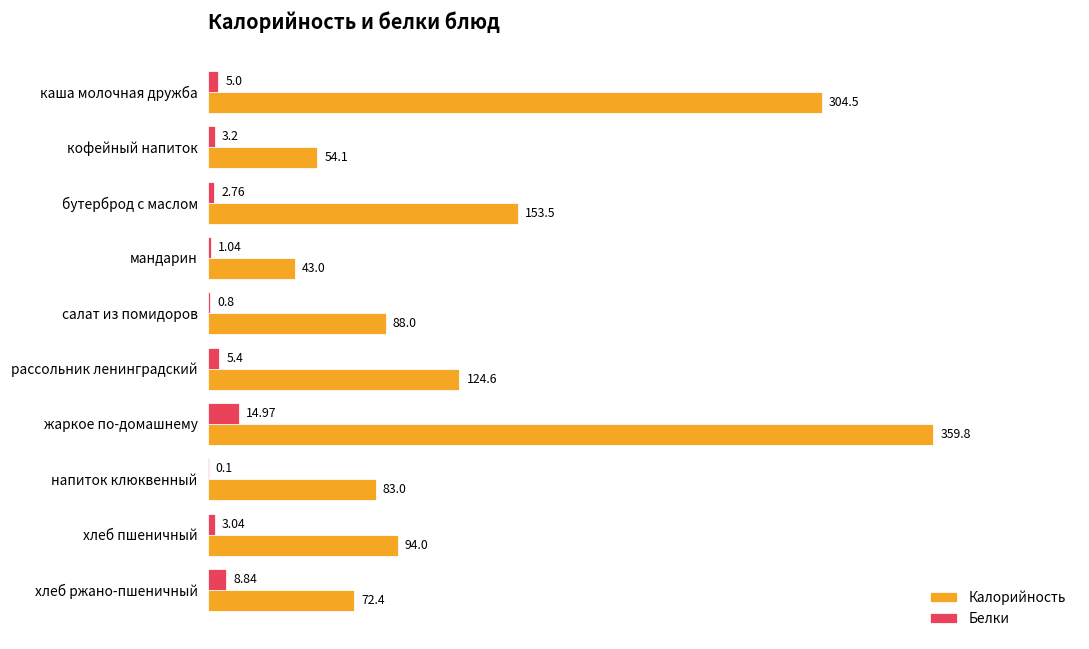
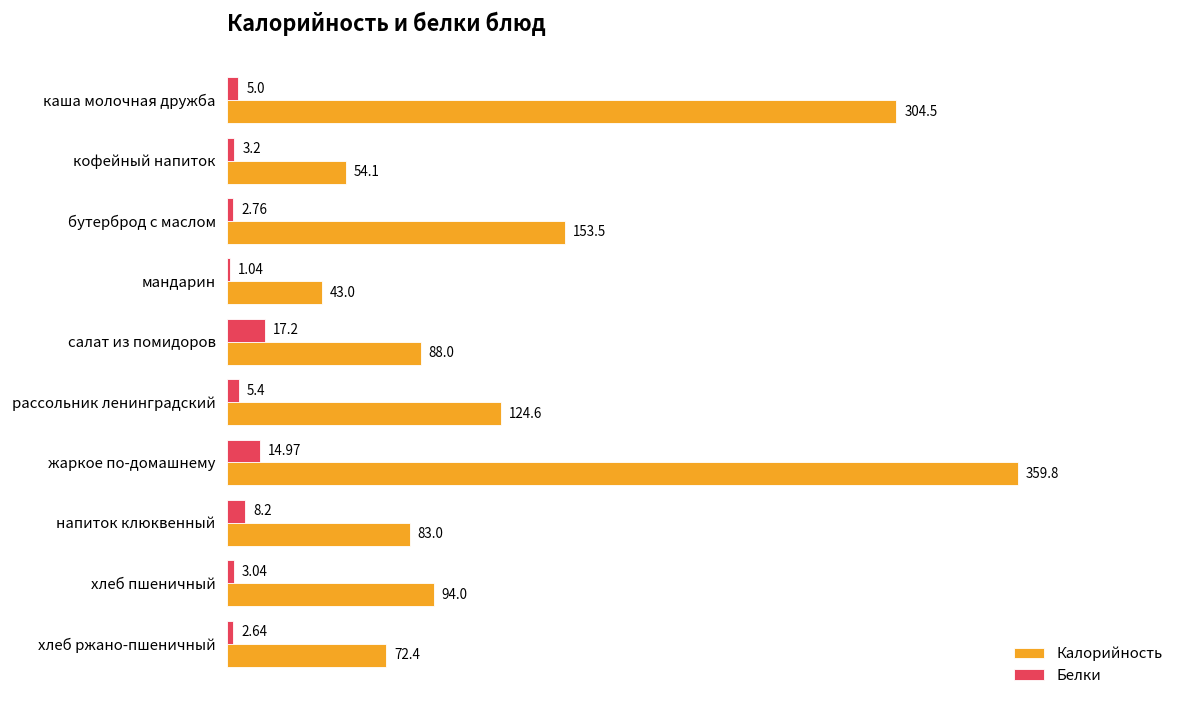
Белки, салат из помидоров: 0.8 -> 17.2
Белки, напиток клюквенный: 0.1 -> 8.2
Белки, хлеб ржано-пшеничный: 8.84 -> 2.64
